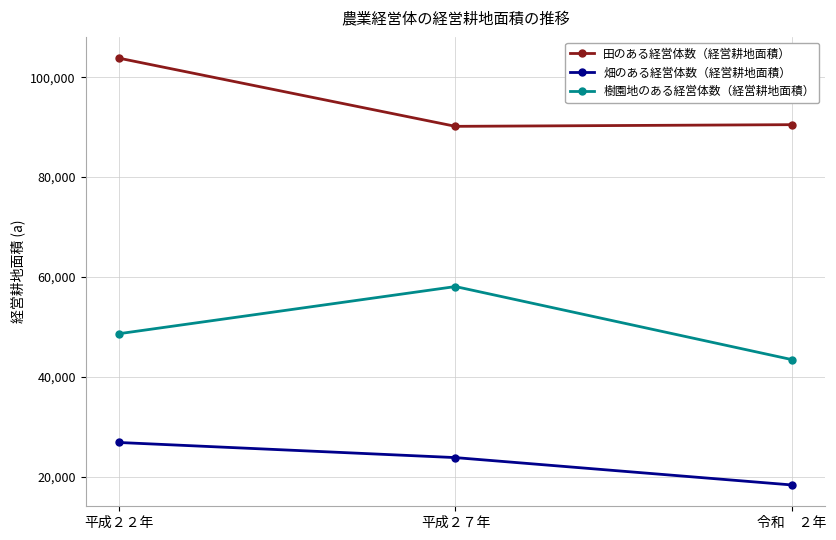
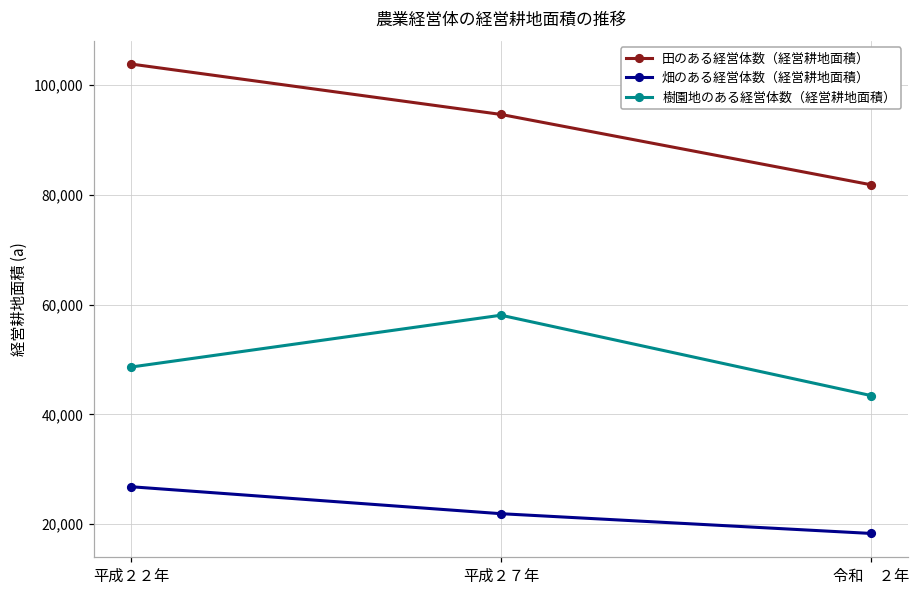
田のある経営体数（経営耕地面積）, 平成２７年: 90,000 -> 95,000
畑のある経営体数（経営耕地面積）, 平成２７年: 24,000 -> 22,000
田のある経営体数（経営耕地面積）, 令和 ２年: 90,000 -> 82,000
